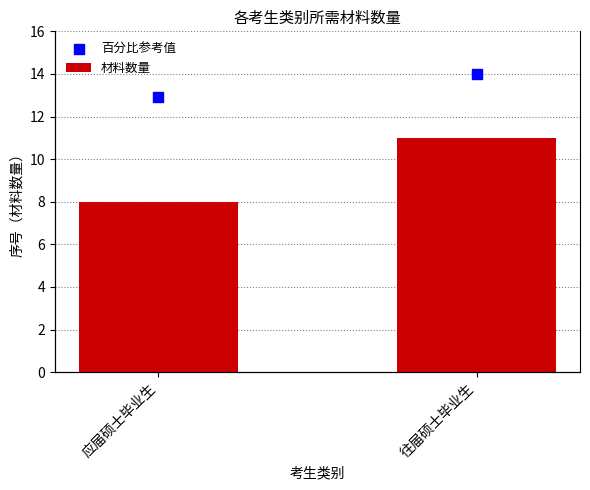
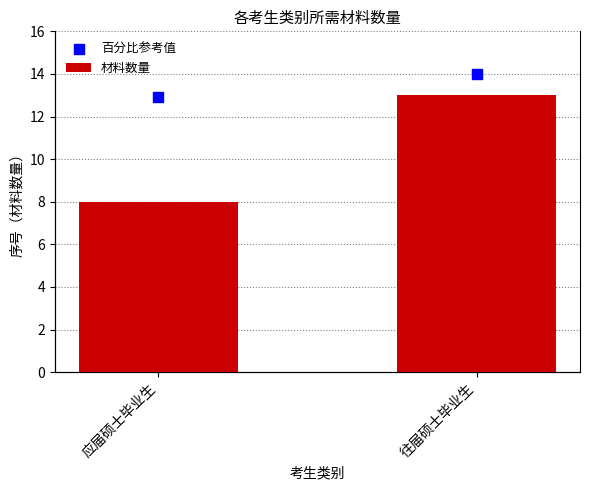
材料数量, 往届硕士毕业生: 11 -> 13
